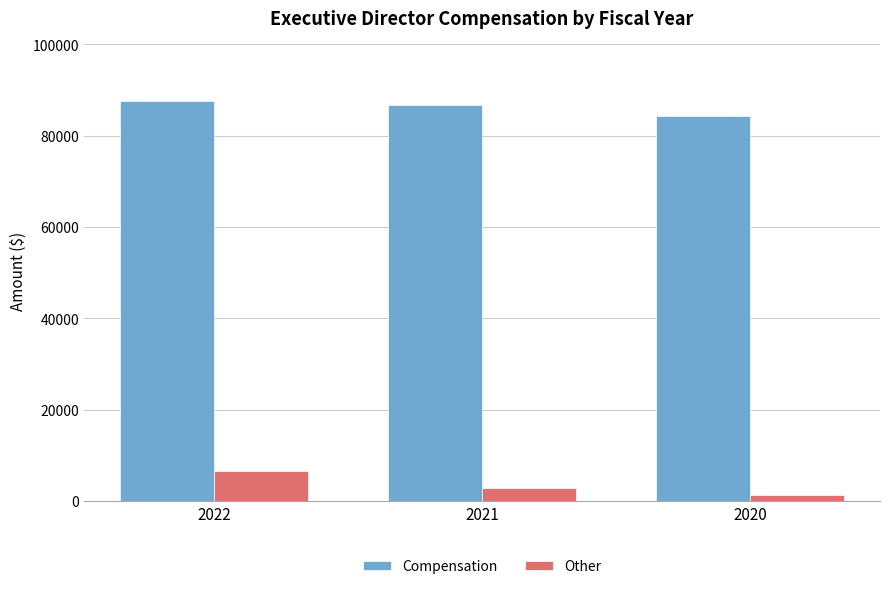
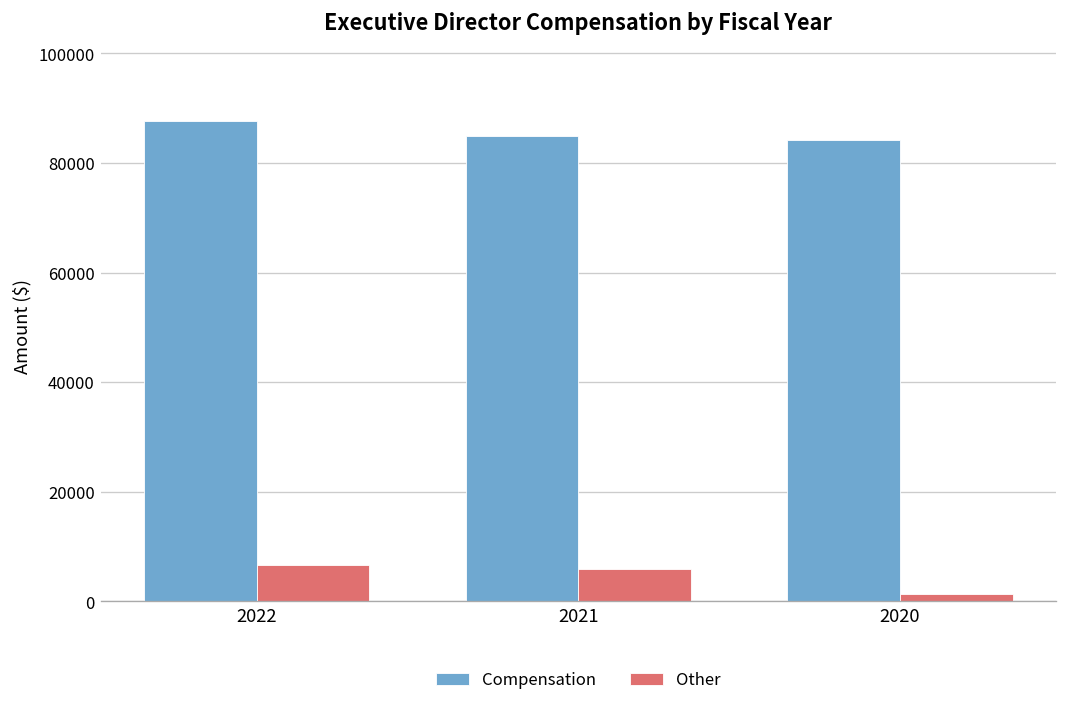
Compensation, 2021: 87000 -> 85000
Other, 2021: 3000 -> 6000
